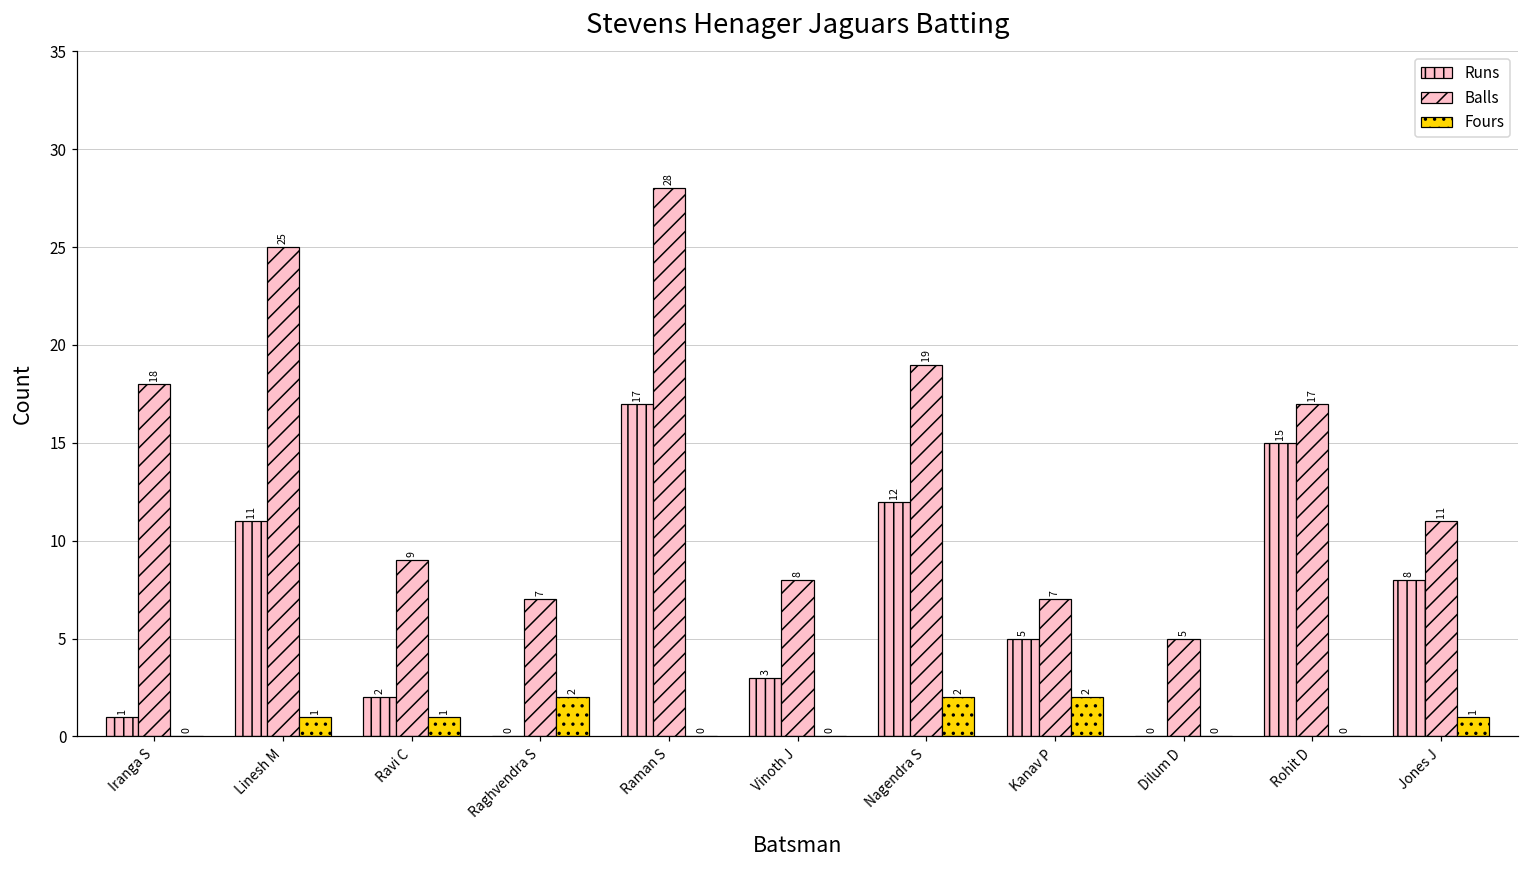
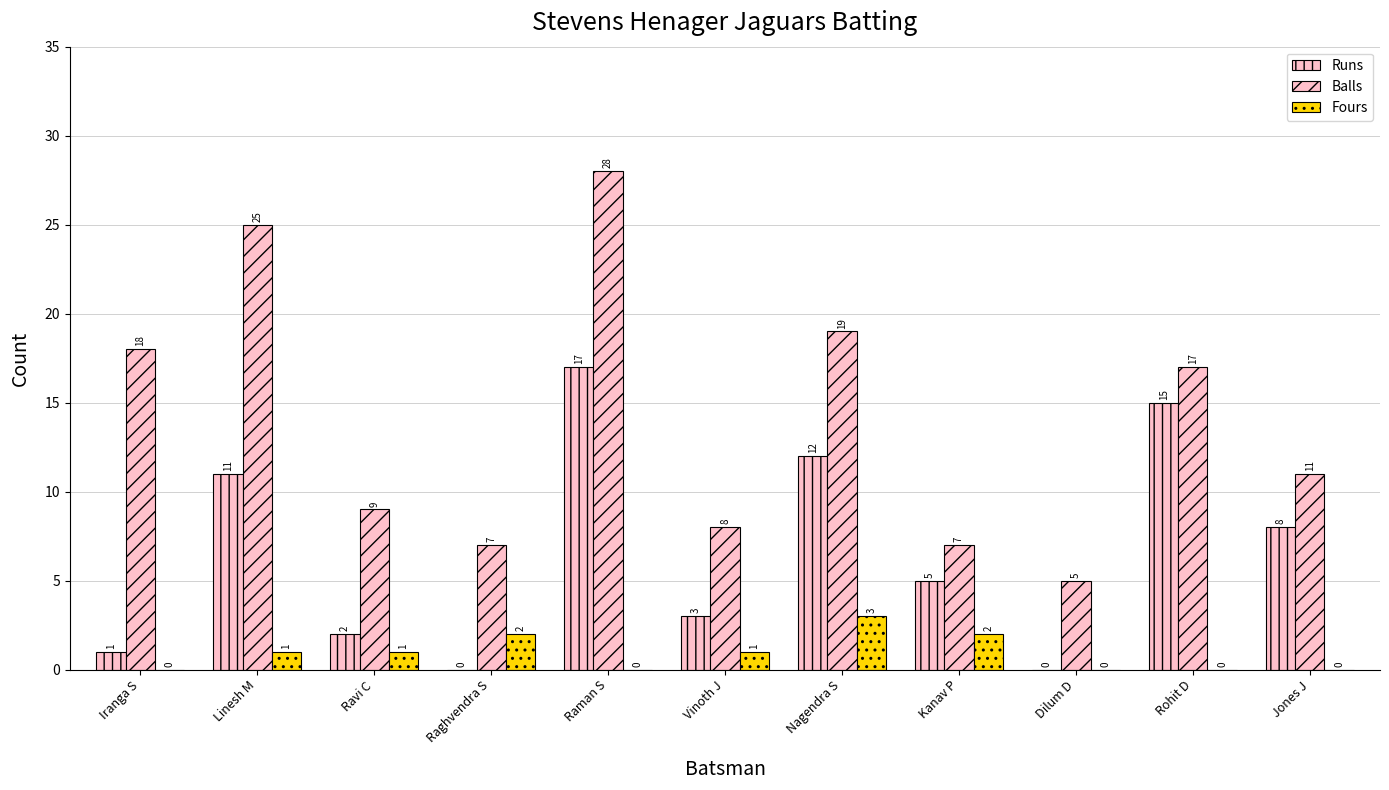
Fours, Vinoth J: 0 -> 1
Fours, Nagendra S: 2 -> 3
Fours, Jones J: 1 -> 0
